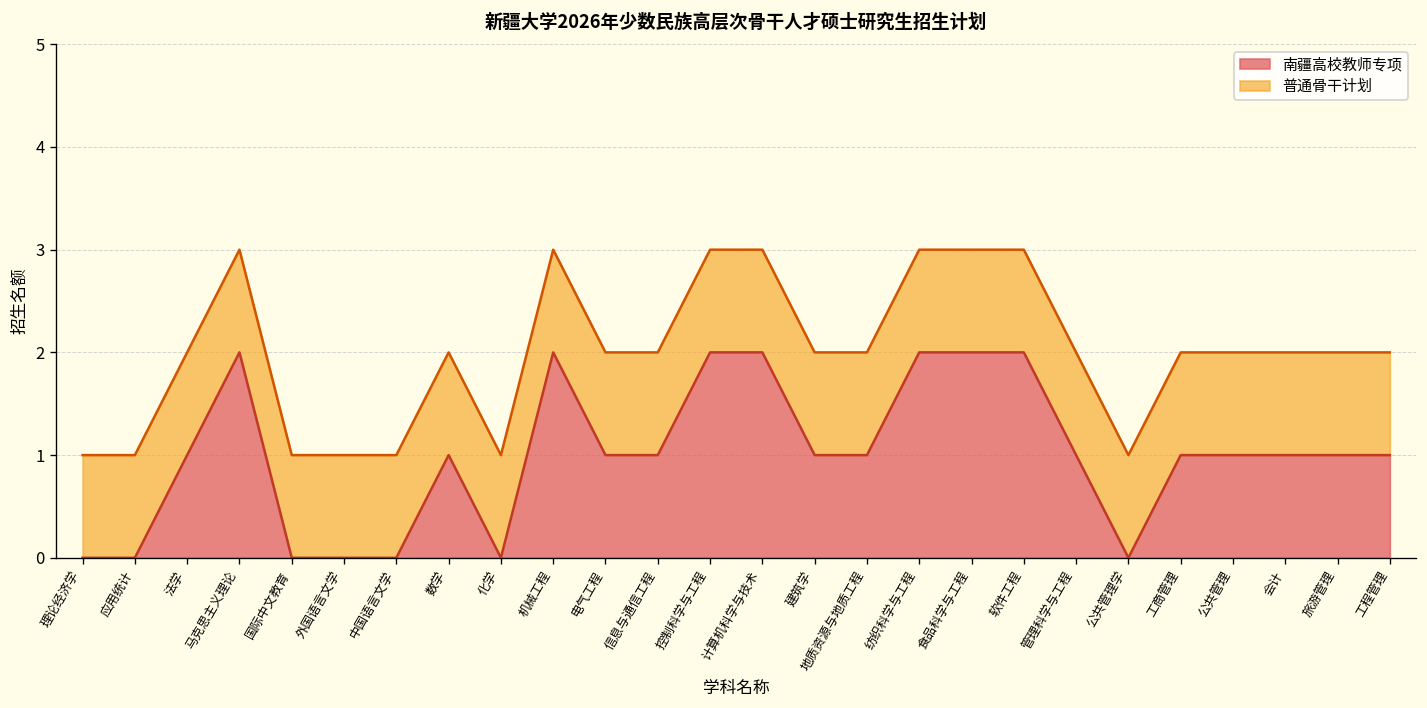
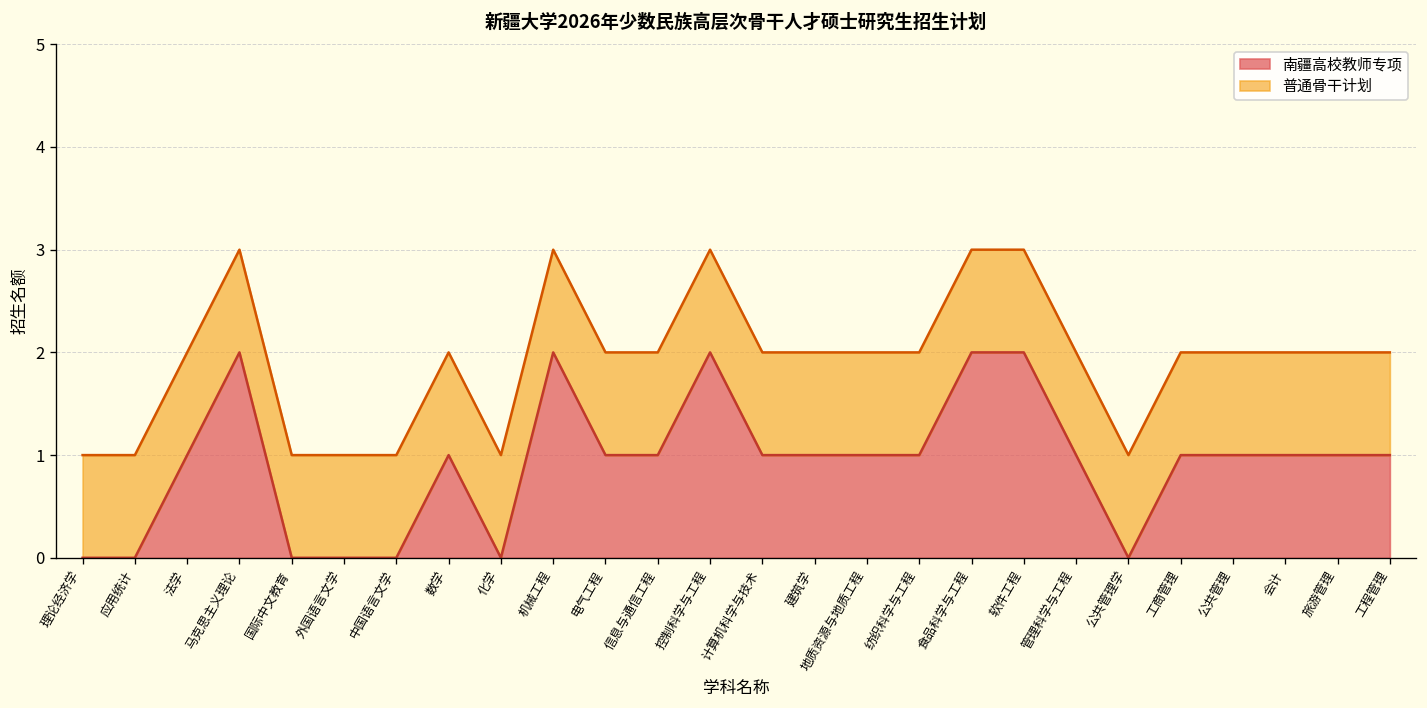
南疆高校教师专项, 计算机科学与技术: 2 -> 1
南疆高校教师专项, 纺织科学与工程: 2 -> 1
